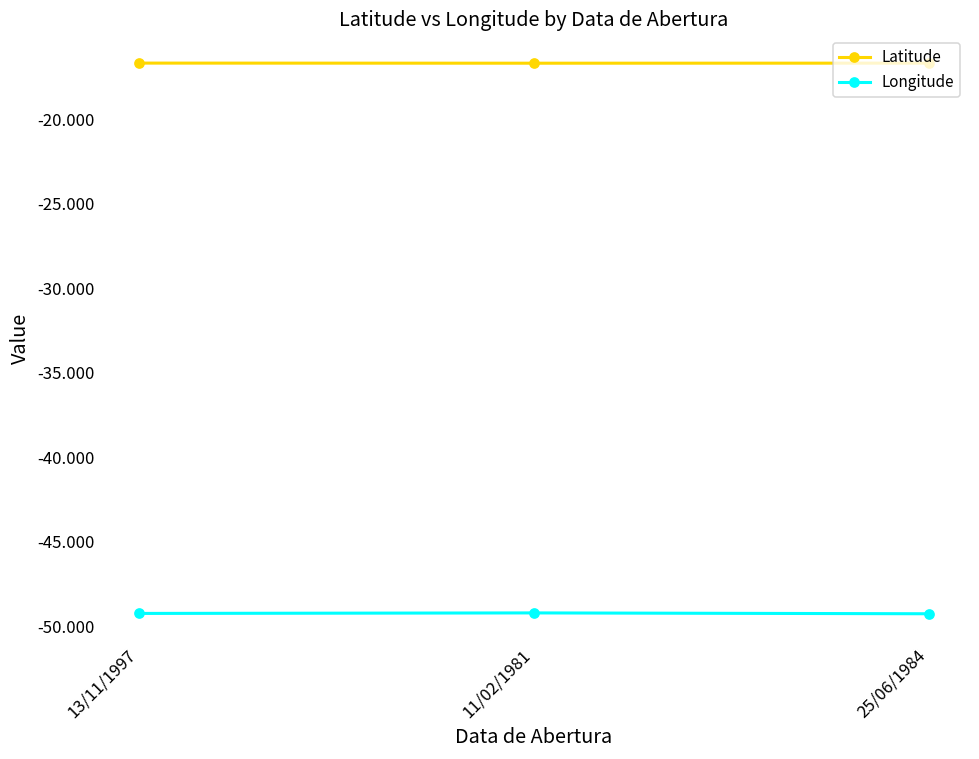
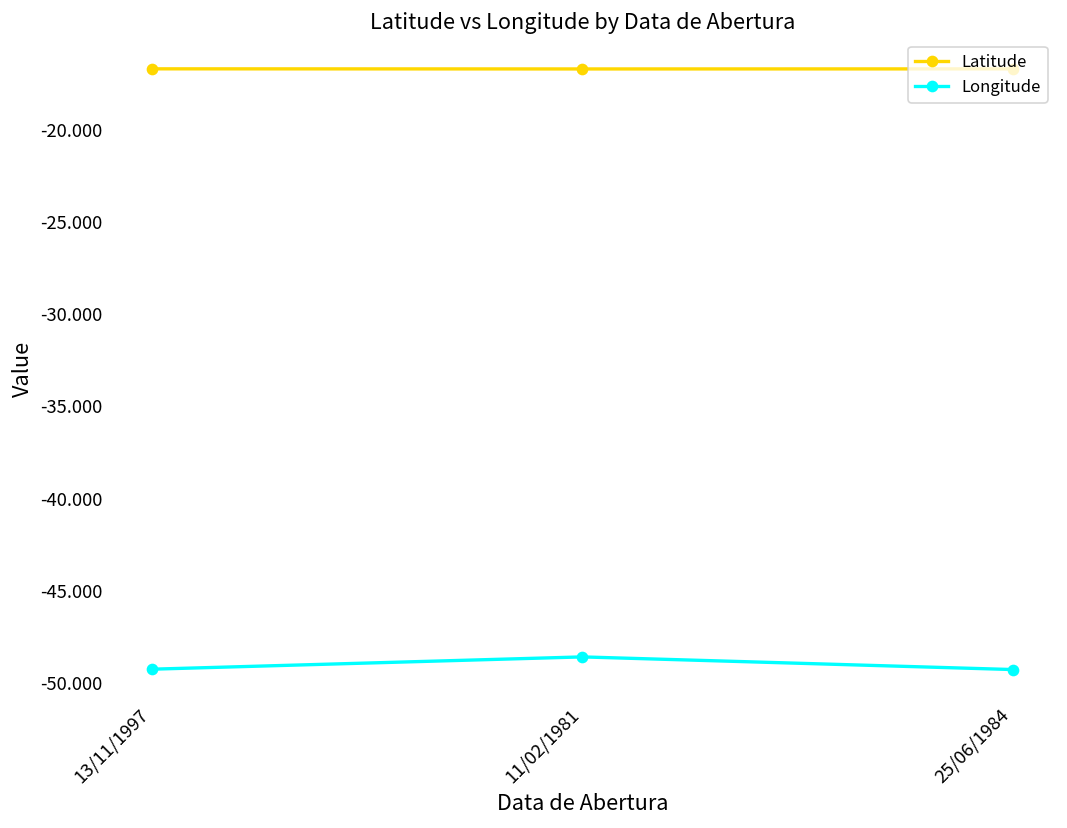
Longitude, 11/02/1981: -49.2 -> -48.6
